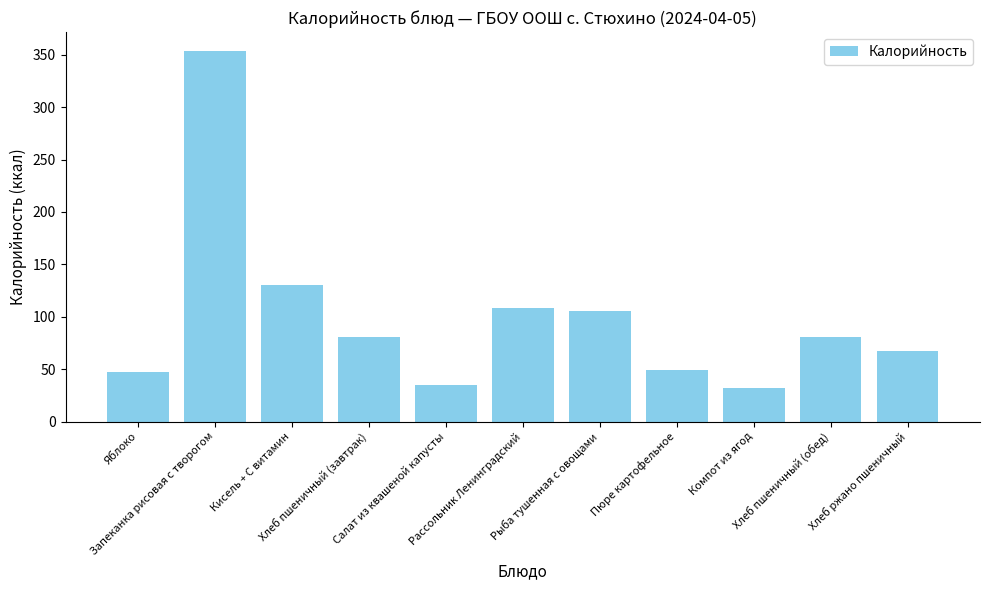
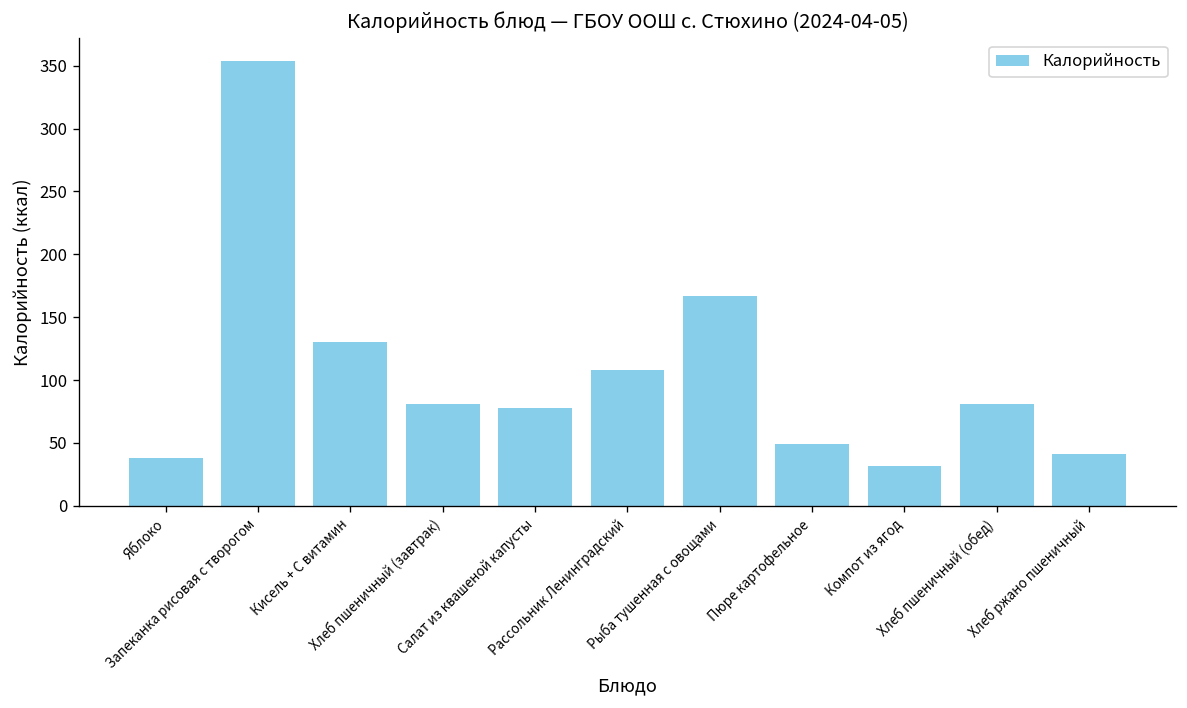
Яблоко: 47 -> 38
Салат из квашеной капусты: 35 -> 78
Рыба тушенная с овощами: 105 -> 167
Хлеб ржано пшеничный: 67 -> 41
